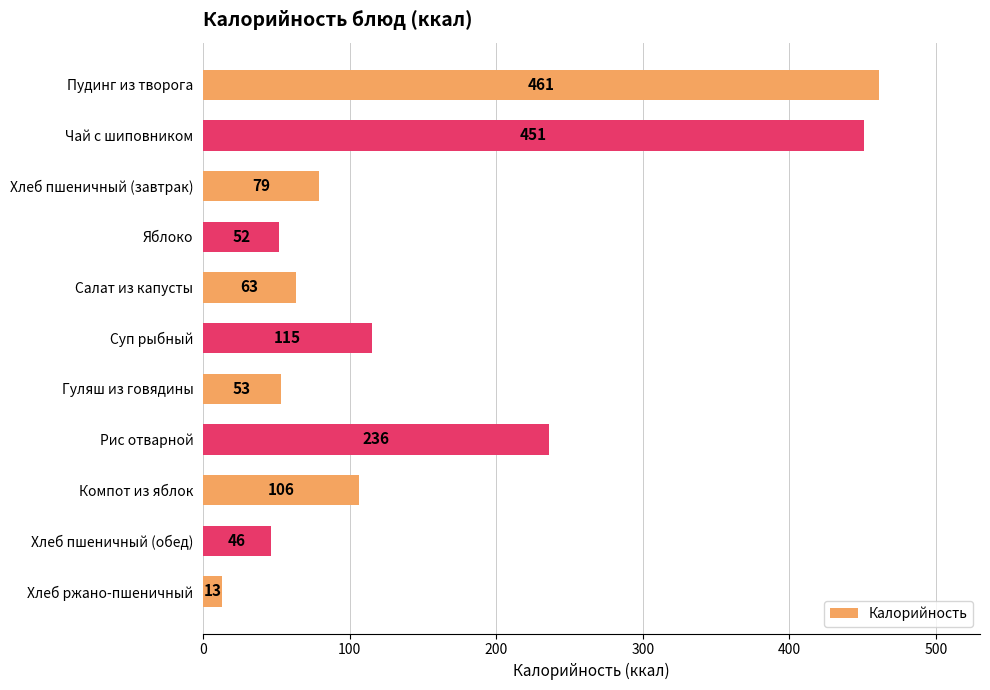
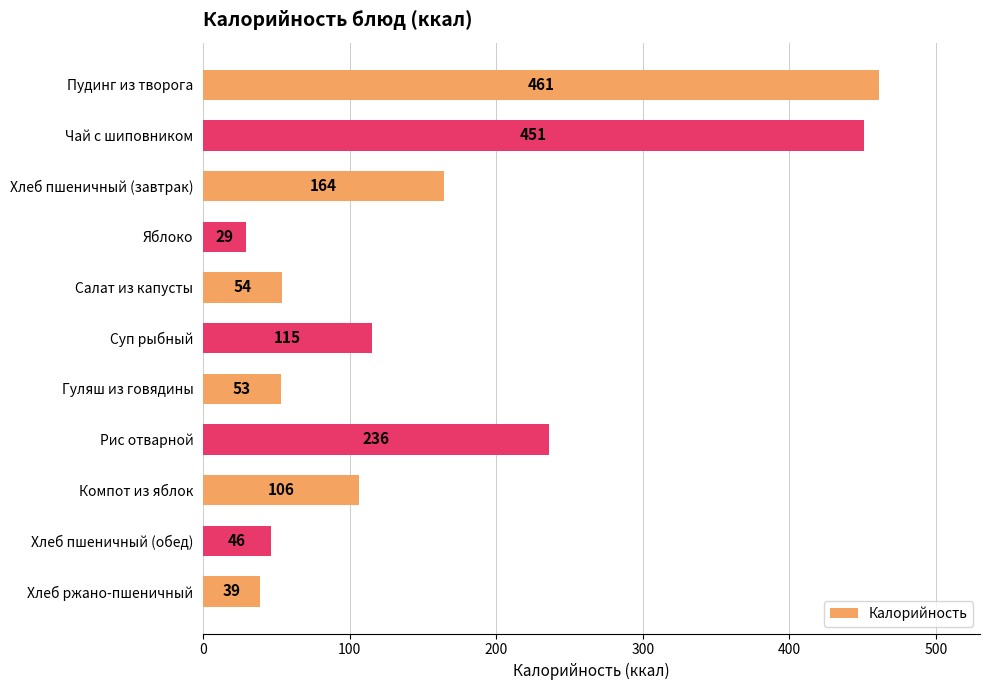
Хлеб пшеничный (завтрак): 79 -> 164
Яблоко: 52 -> 29
Салат из капусты: 63 -> 54
Хлеб ржано-пшеничный: 13 -> 39
